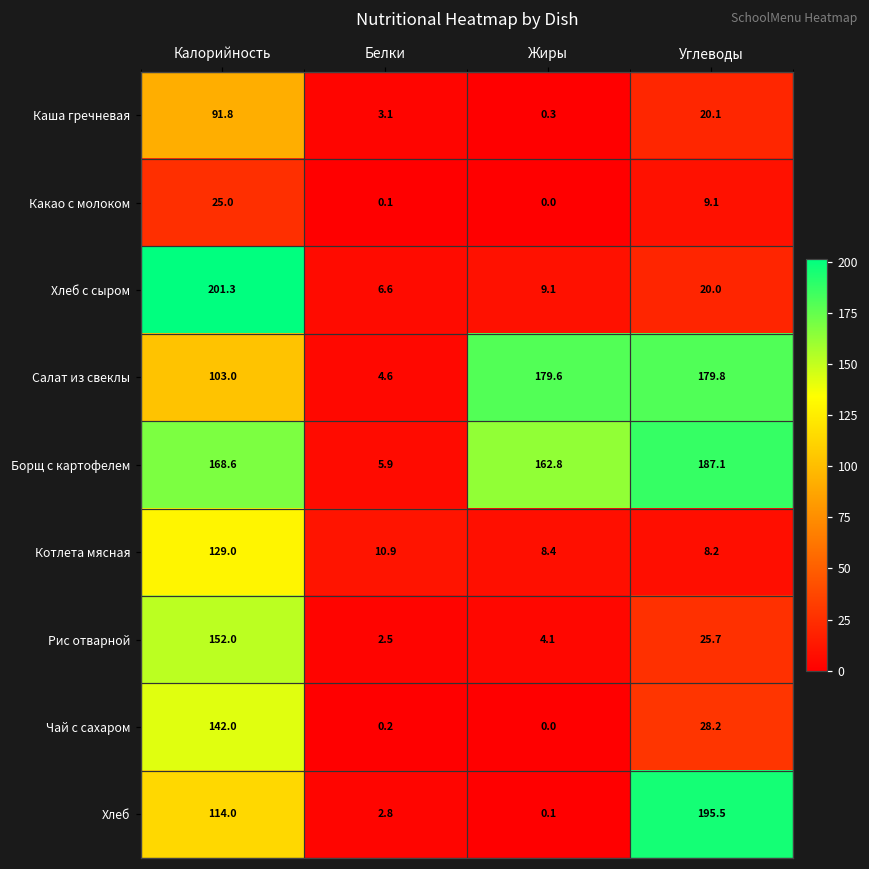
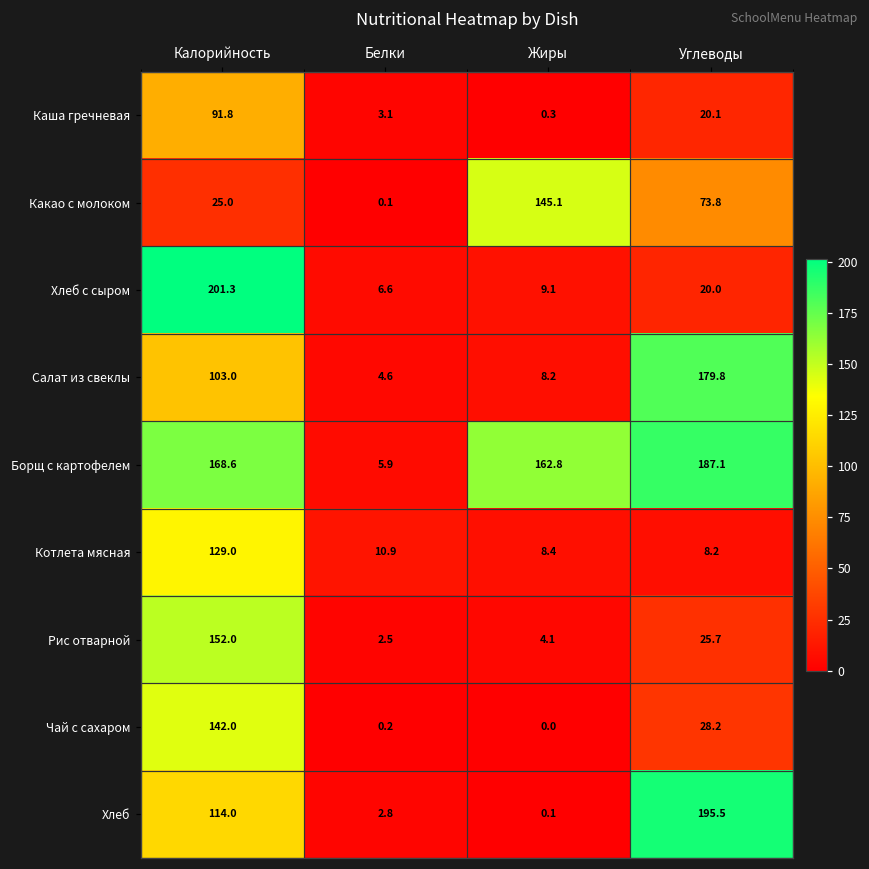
Какао с молоком, Жиры: 0.0 -> 145.1
Какао с молоком, Углеводы: 9.1 -> 73.8
Салат из свеклы, Жиры: 179.6 -> 8.2
